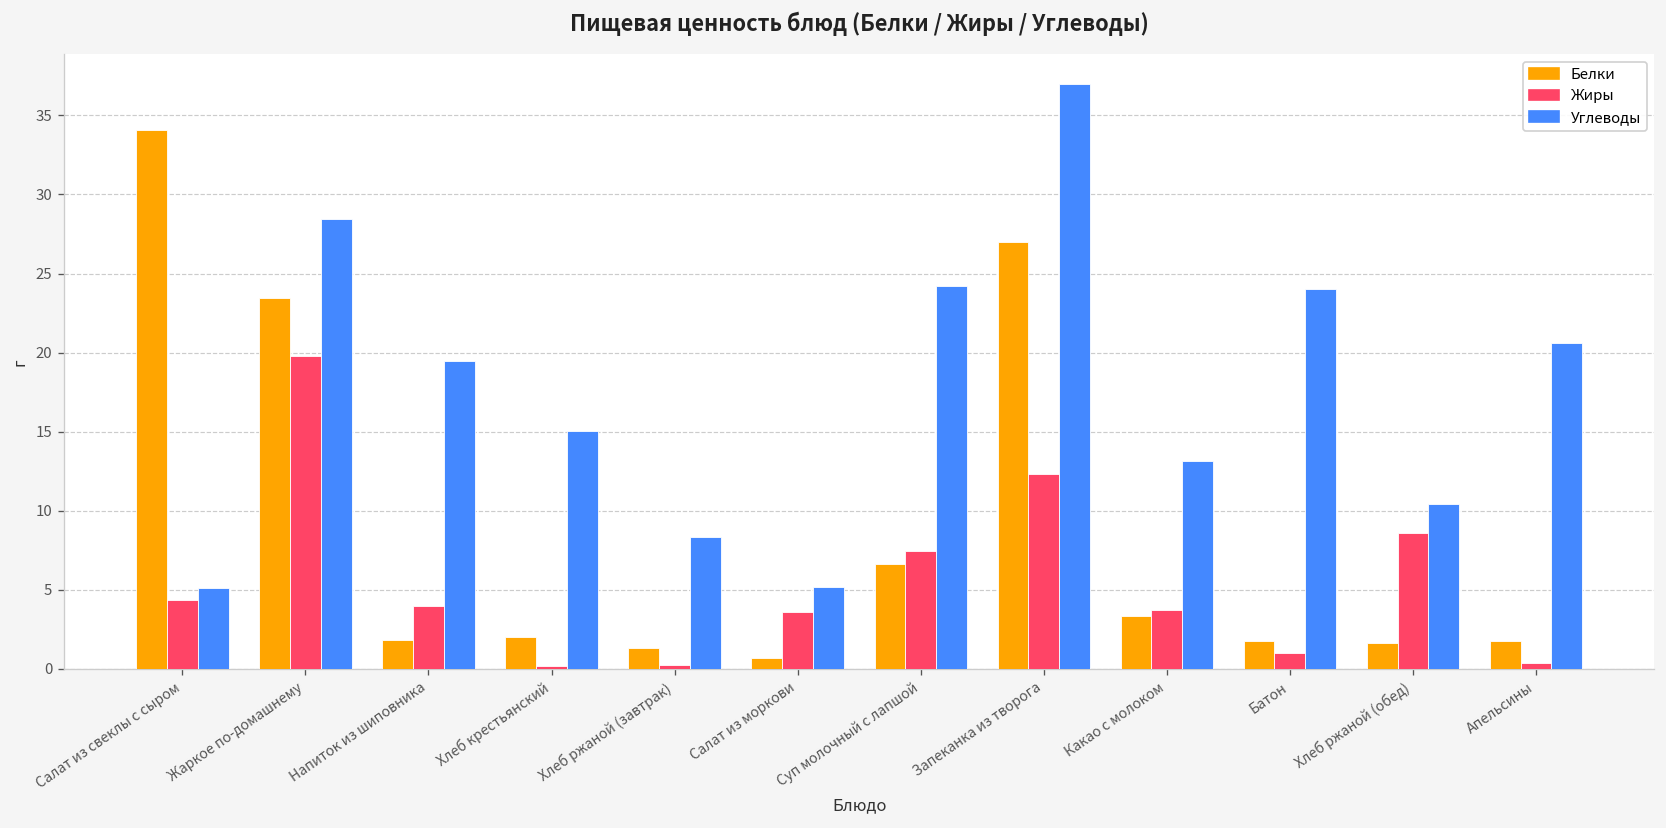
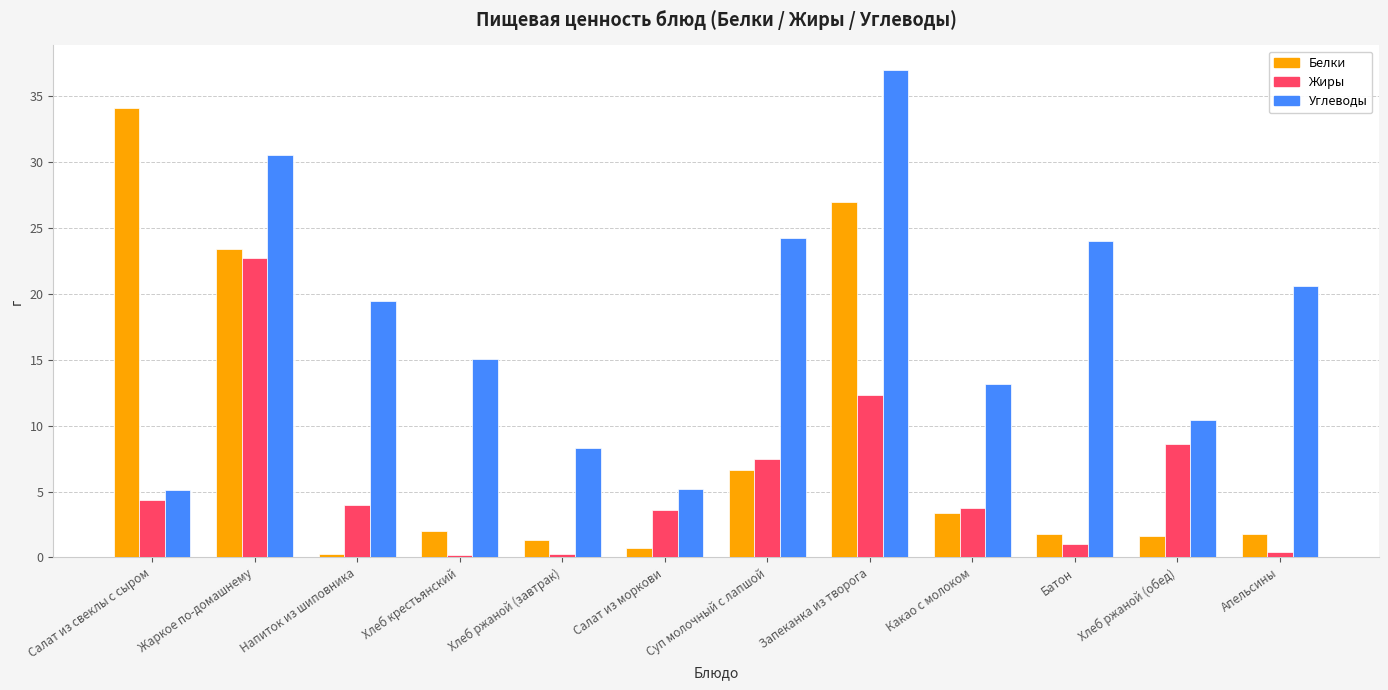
Жиры, Жаркое по-домашнему: 19.8 -> 22.7
Углеводы, Жаркое по-домашнему: 28.5 -> 30.5
Белки, Напиток из шиповника: 1.8 -> 0.2
